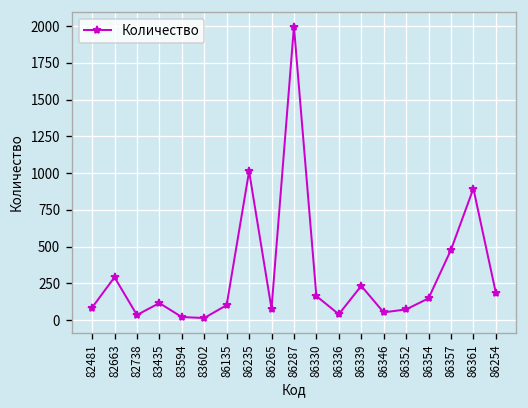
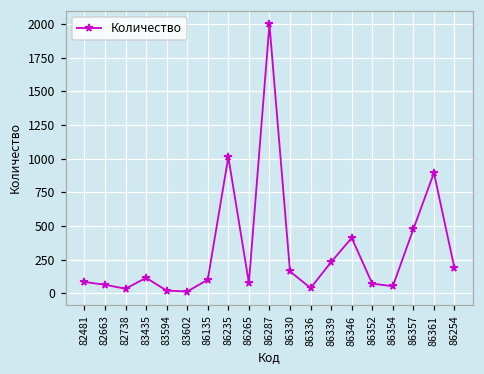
82663: 290 -> 60
86346: 50 -> 410
86354: 150 -> 50
